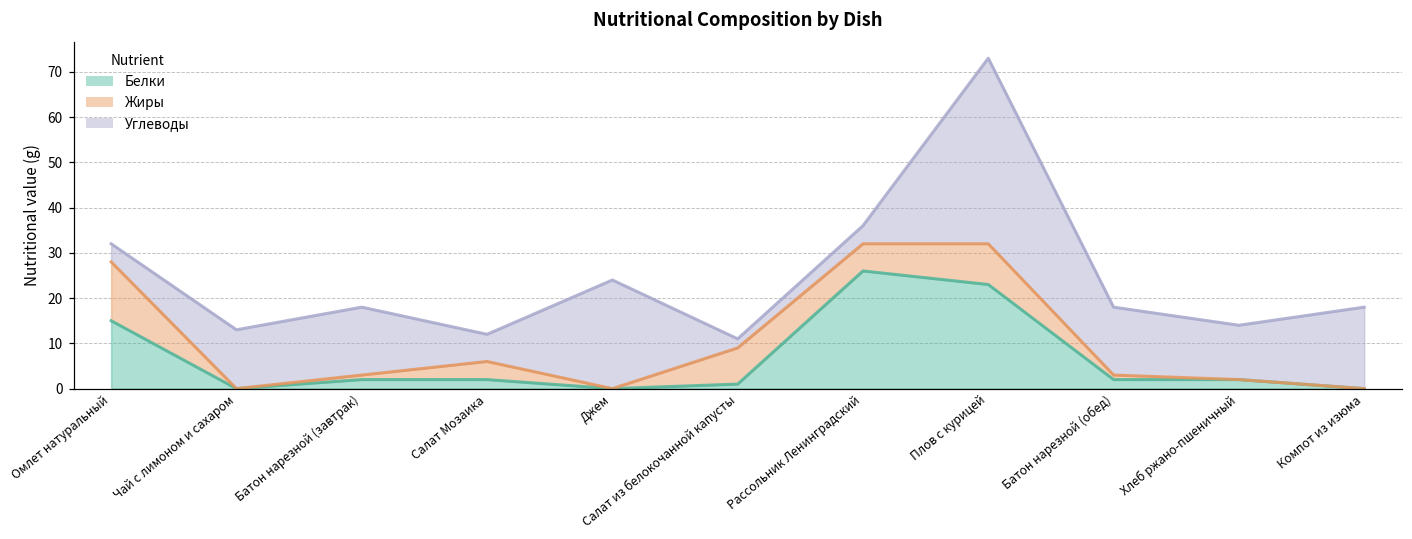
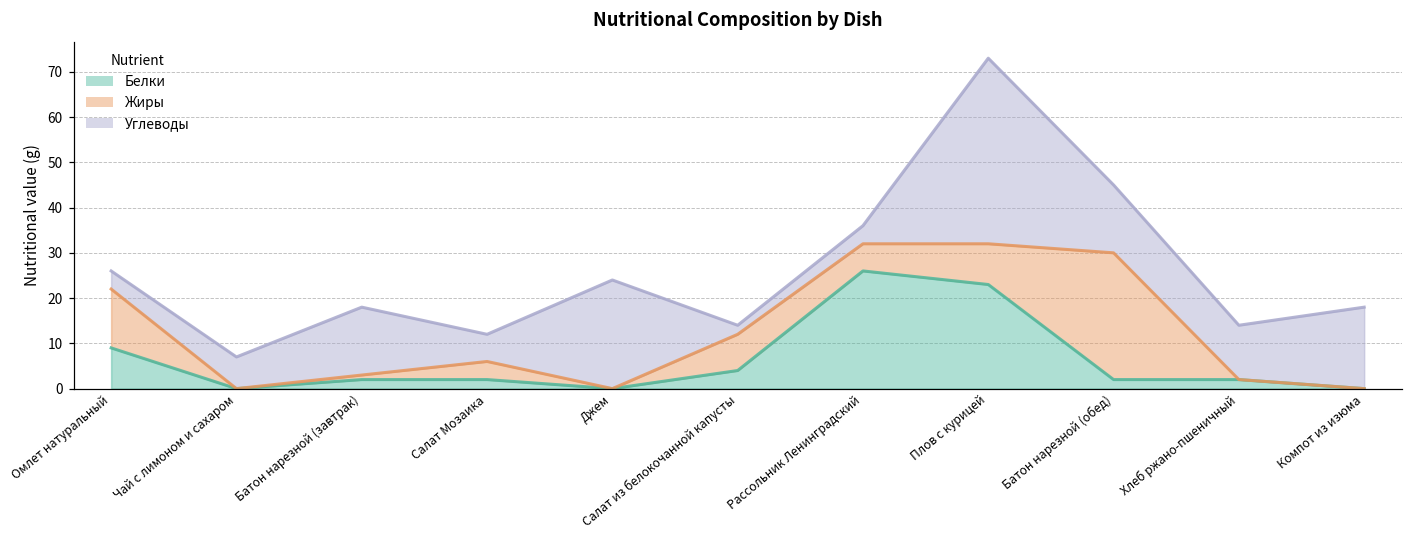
Белки, Омлет натуральный: 15 -> 9
Углеводы, Чай с лимоном и сахаром: 13 -> 7
Белки, Салат из белокочанной капусты: 1 -> 4
Жиры, Батон нарезной (обед): 1 -> 28
